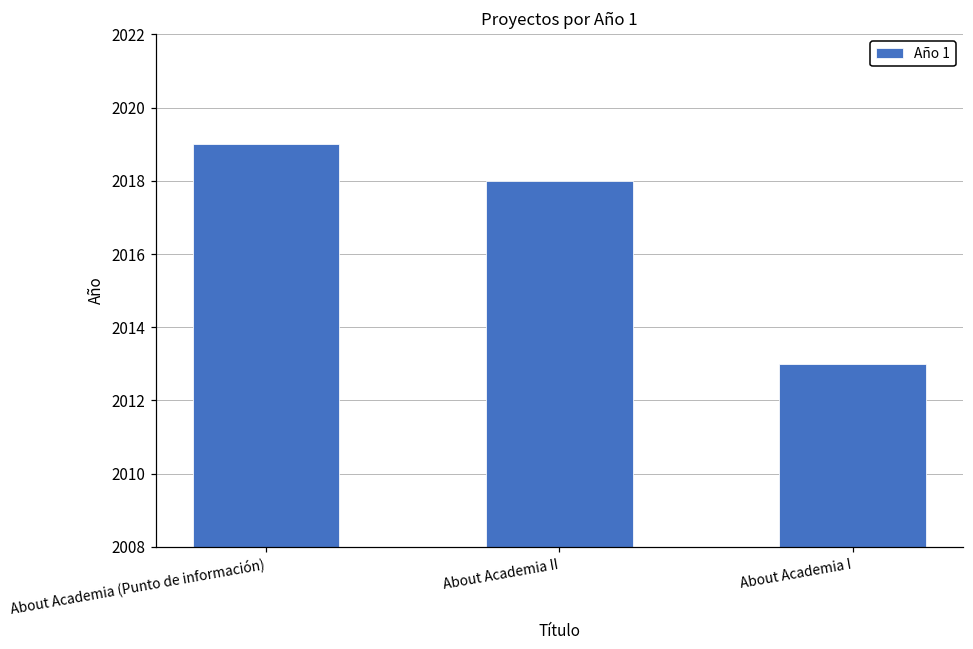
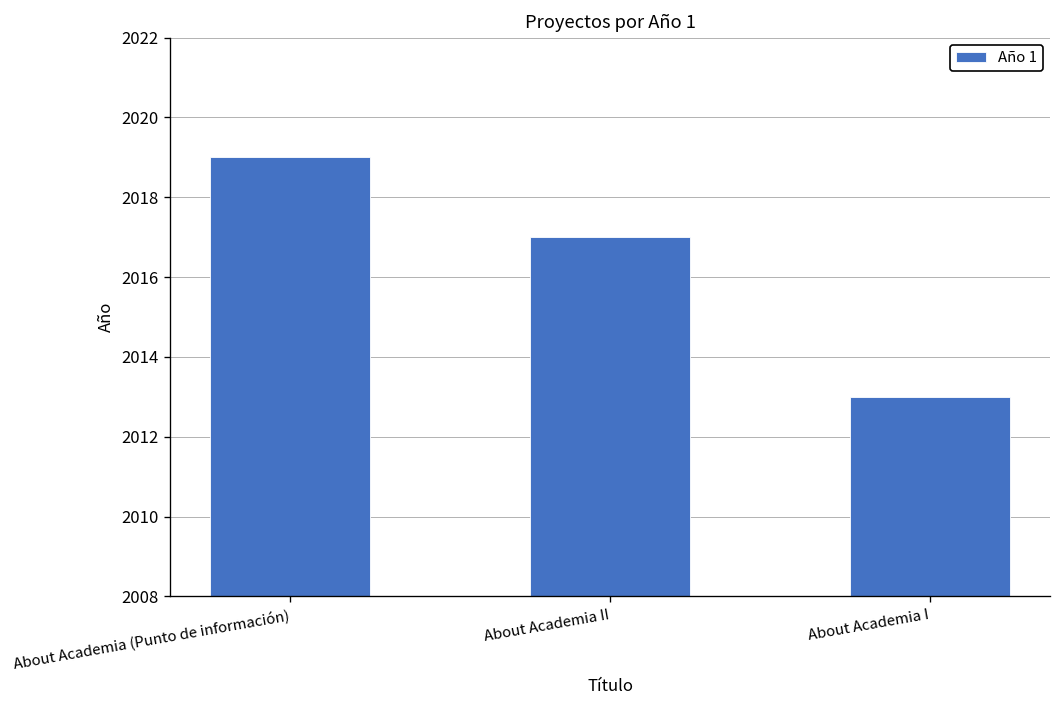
About Academia II: 2018 -> 2017
